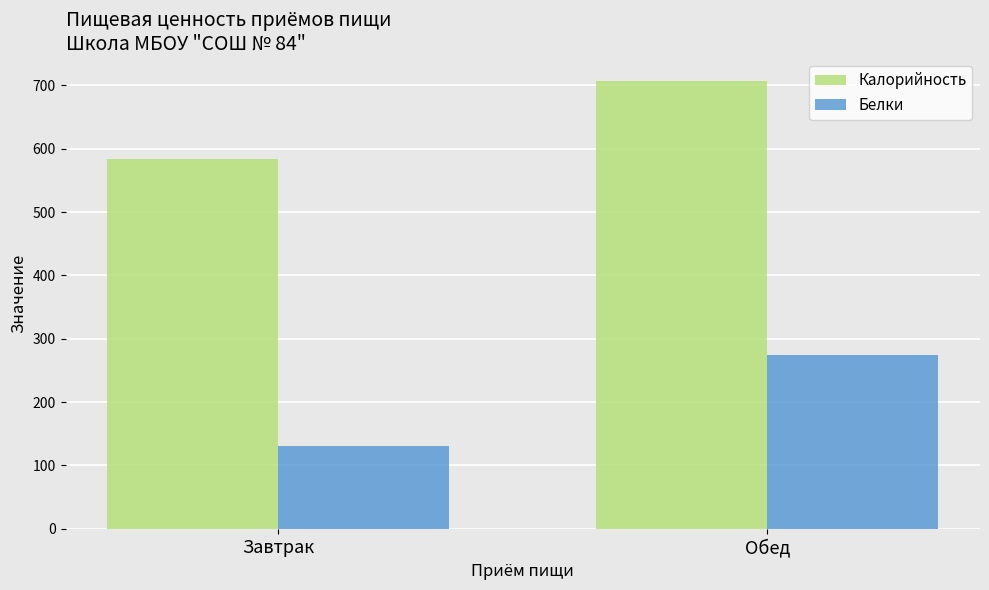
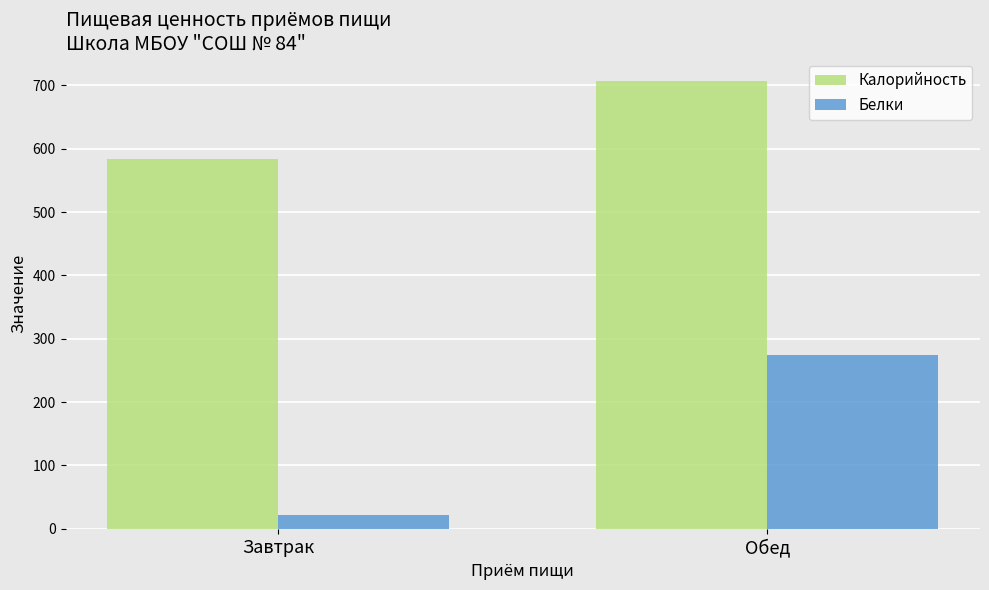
Белки, Завтрак: 130 -> 20
